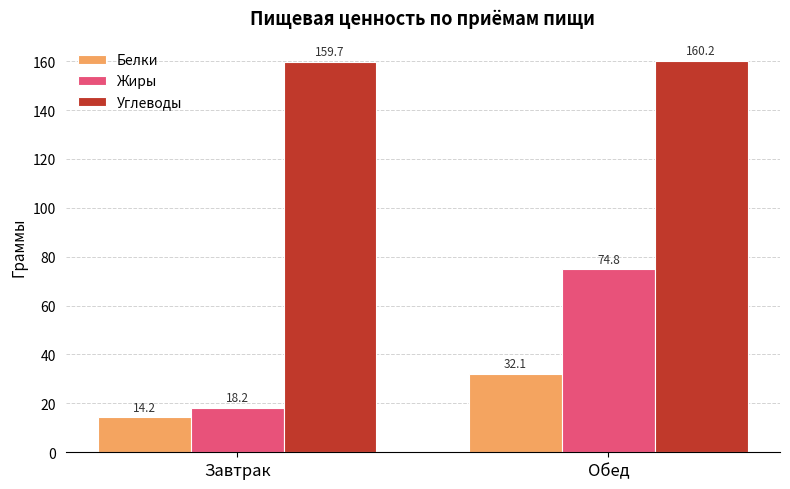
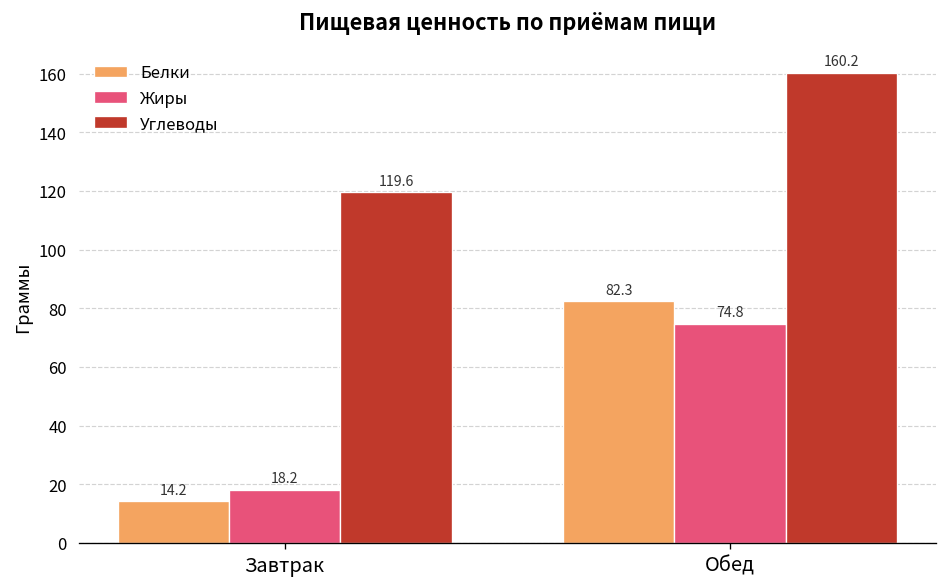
Углеводы, Завтрак: 159.7 -> 119.6
Белки, Обед: 32.1 -> 82.3
